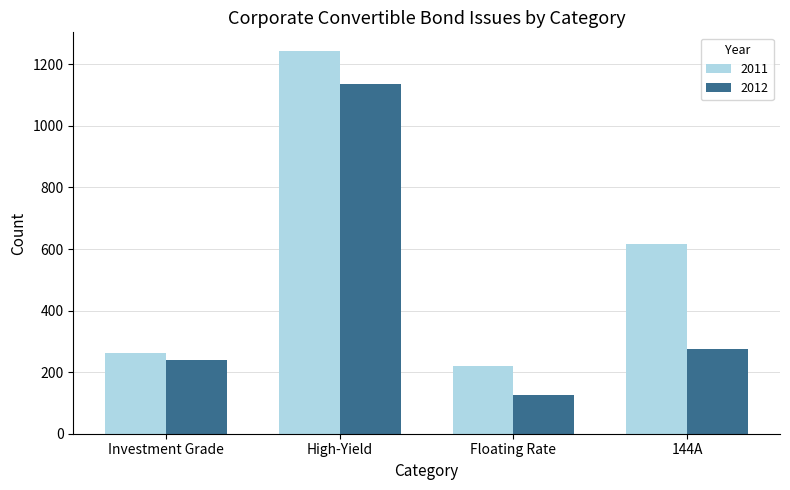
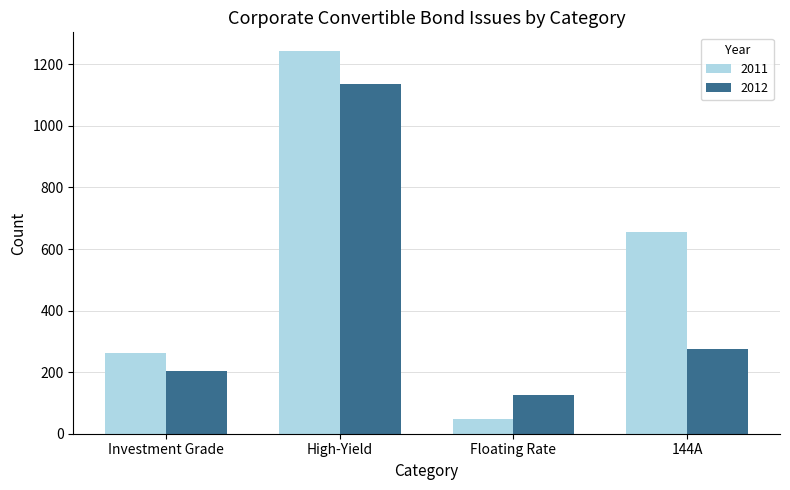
2012, Investment Grade: 240 -> 200
2011, Floating Rate: 220 -> 50
2011, 144A: 620 -> 660
